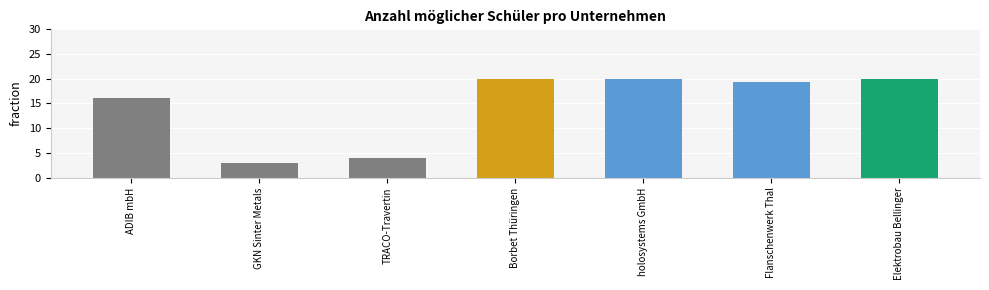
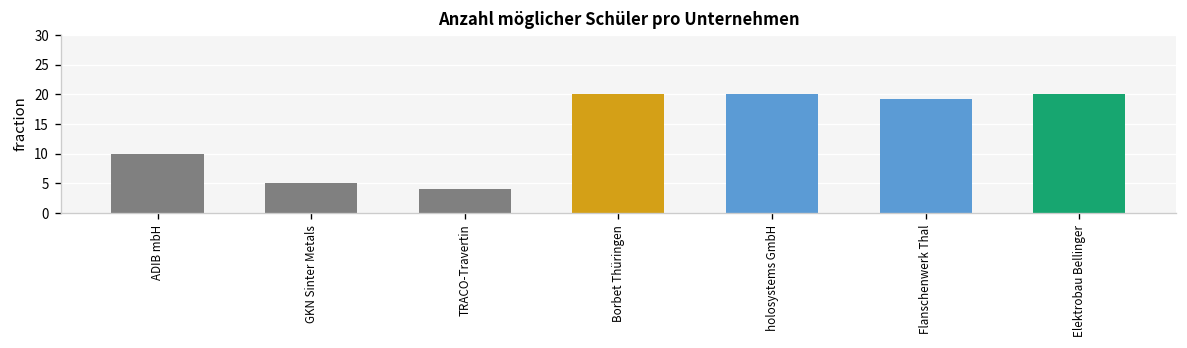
ADIB mbH: 16 -> 10
GKN Sinter Metals: 3 -> 5
